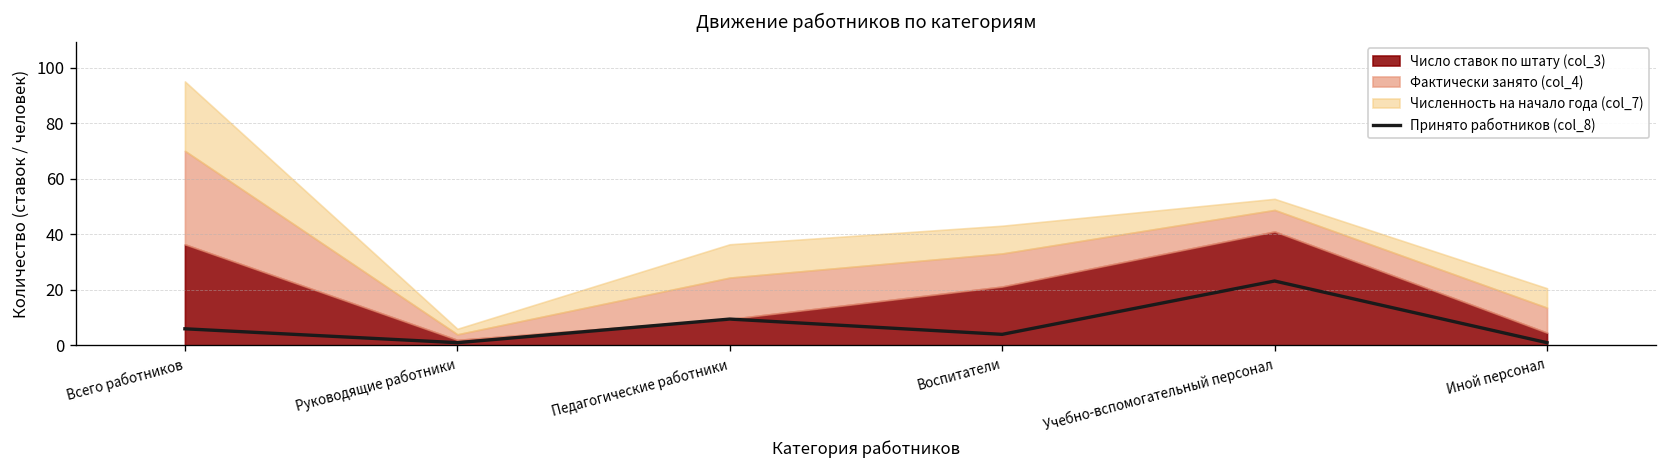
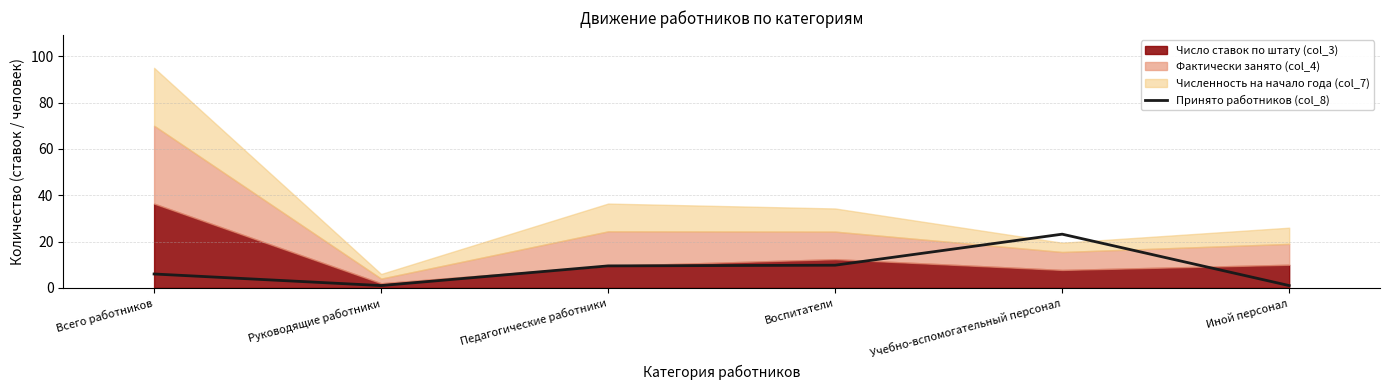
Принято работников (col_8), Воспитатели: 4 -> 10
Число ставок по штату (col_3), Воспитатели: 21 -> 12
Число ставок по штату (col_3), Учебно-вспомогательный персонал: 41 -> 8
Число ставок по штату (col_3), Иной персонал: 5 -> 10
